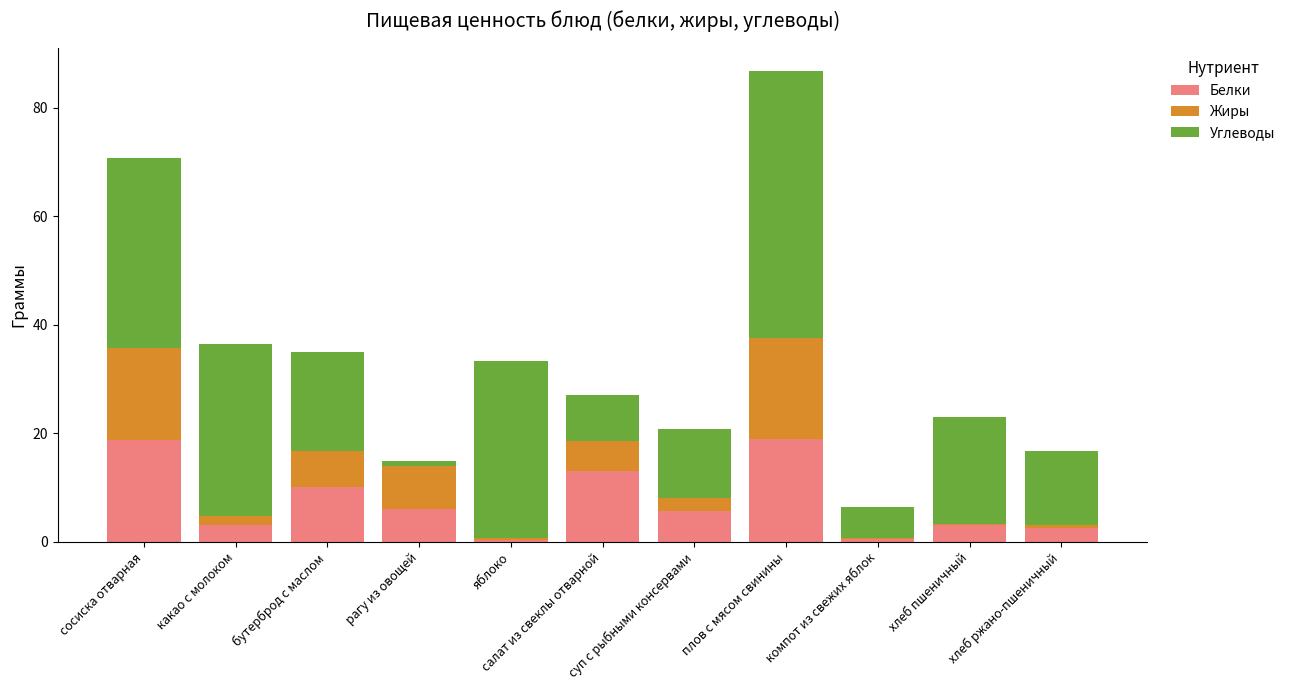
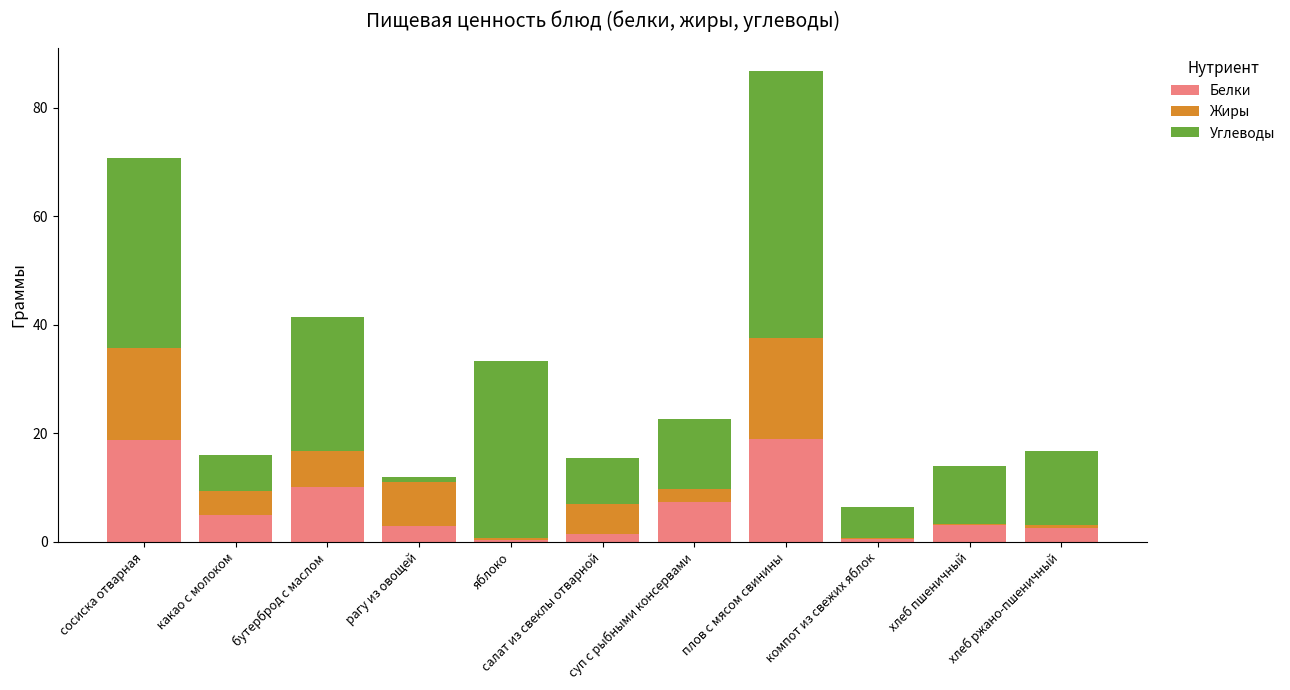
Белки, какао с молоком: 3 -> 5
Жиры, какао с молоком: 2 -> 4
Углеводы, какао с молоком: 32 -> 7
Углеводы, бутерброд с маслом: 18 -> 25
Белки, рагу из овощей: 6 -> 3
Белки, салат из свеклы отварной: 13 -> 2
Белки, суп с рыбными консервами: 6 -> 7
Углеводы, хлеб пшеничный: 20 -> 11
